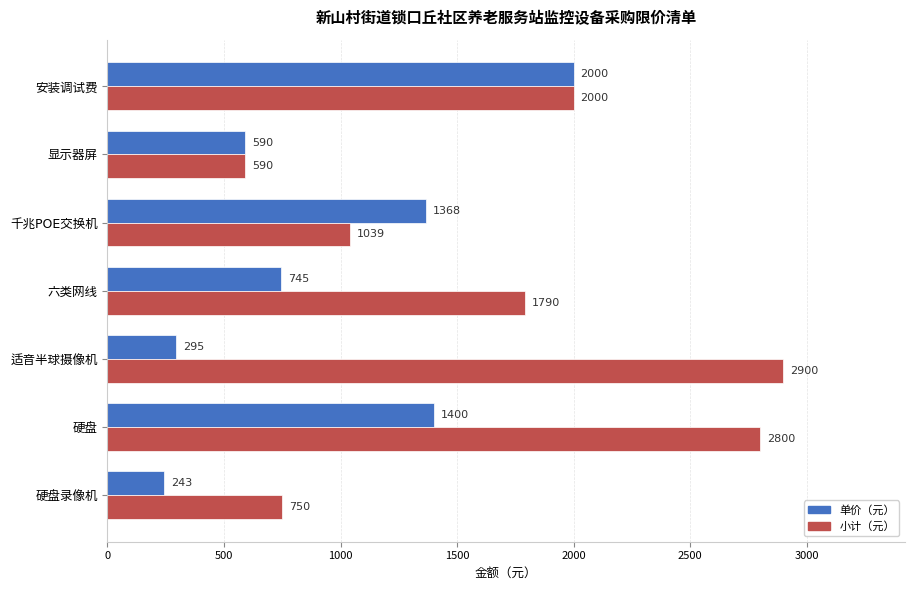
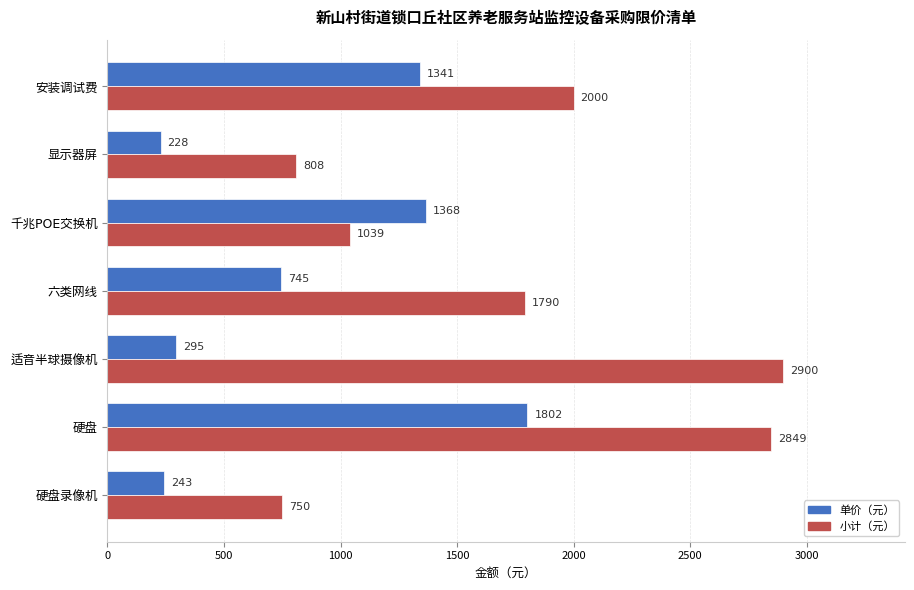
单价（元）, 安装调试费: 2000 -> 1341
单价（元）, 显示器屏: 590 -> 228
小计（元）, 显示器屏: 590 -> 808
单价（元）, 硬盘: 1400 -> 1802
小计（元）, 硬盘: 2800 -> 2849
